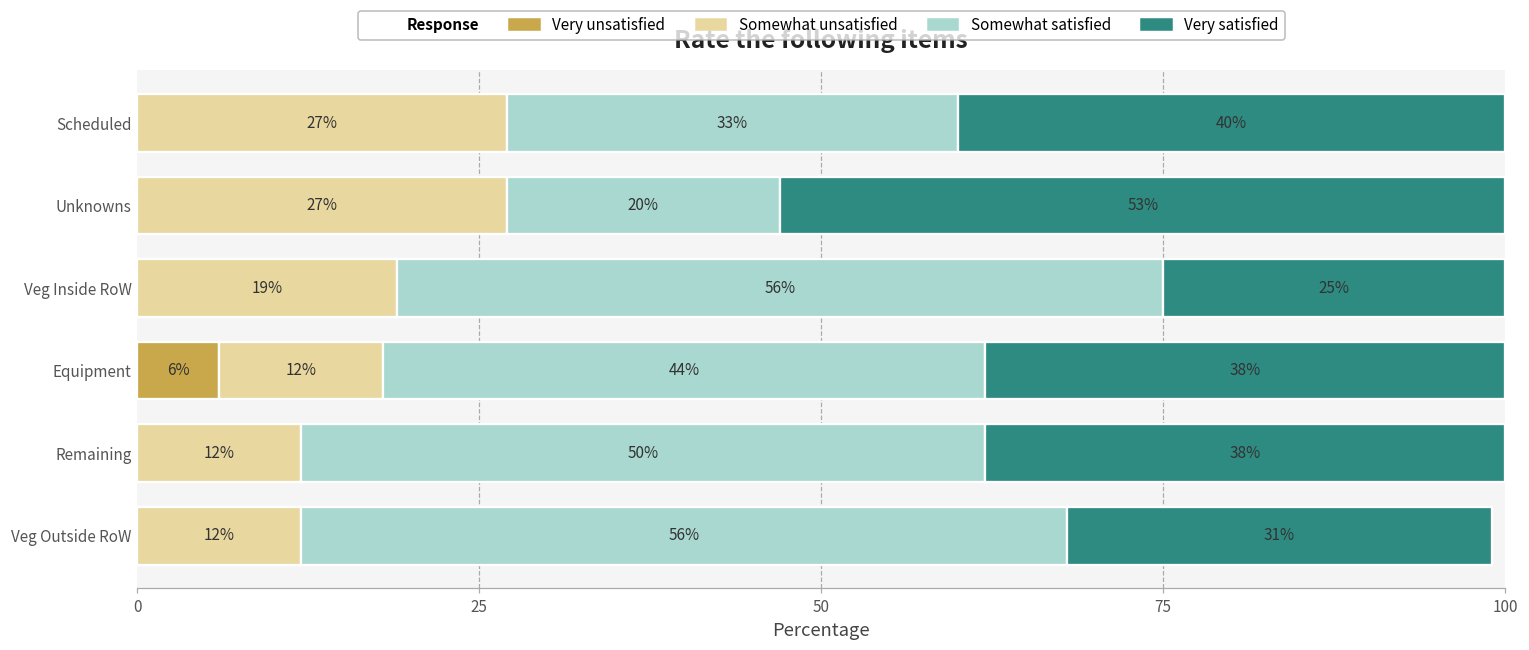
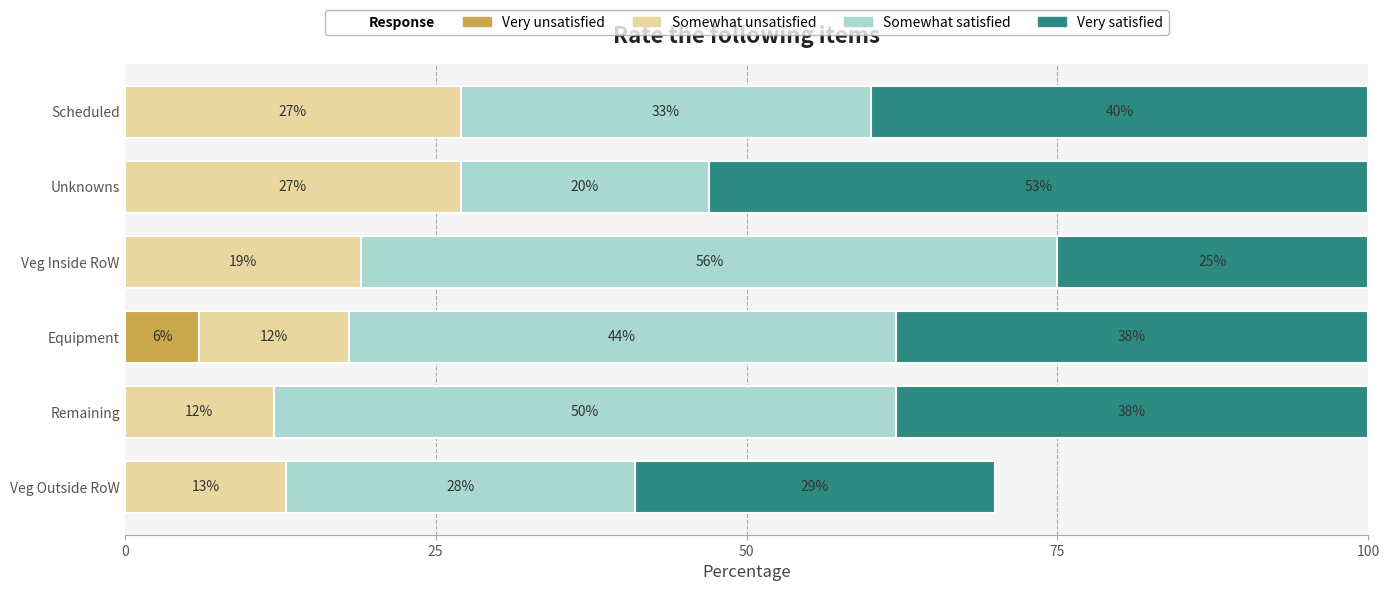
Somewhat unsatisfied, Veg Outside RoW: 12% -> 13%
Somewhat satisfied, Veg Outside RoW: 56% -> 28%
Very satisfied, Veg Outside RoW: 31% -> 29%
